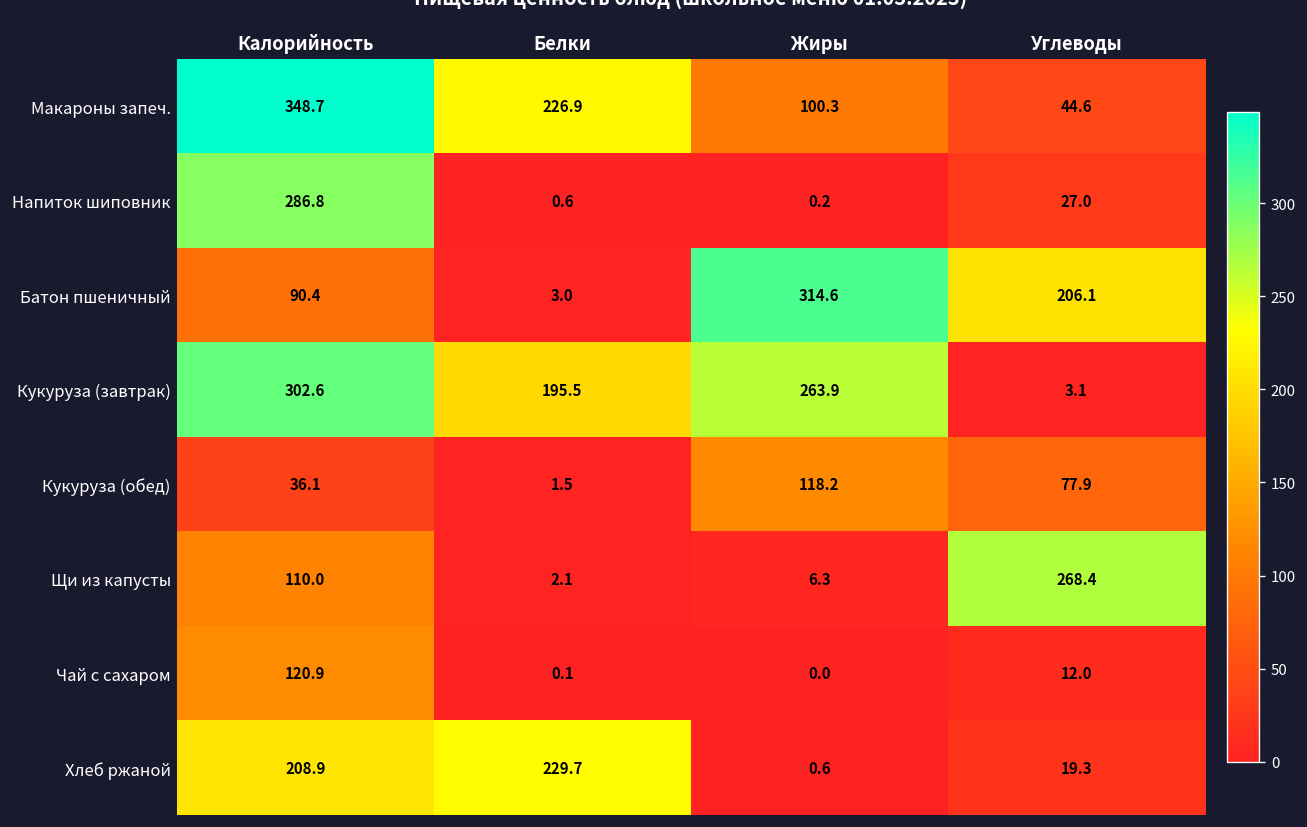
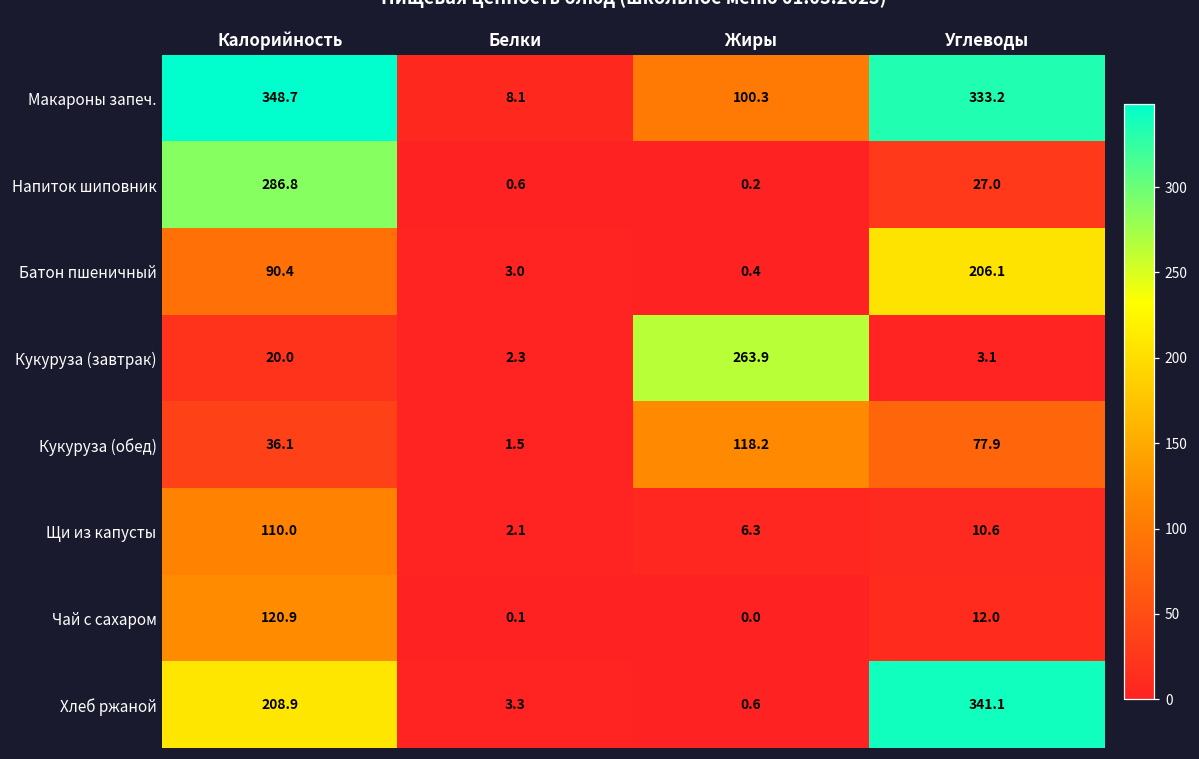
Макароны запеч., Белки: 226.9 -> 8.1
Макароны запеч., Углеводы: 44.6 -> 333.2
Батон пшеничный, Жиры: 314.6 -> 0.4
Кукуруза (завтрак), Калорийность: 302.6 -> 20.0
Кукуруза (завтрак), Белки: 195.5 -> 2.3
Щи из капусты, Углеводы: 268.4 -> 10.6
Хлеб ржаной, Белки: 229.7 -> 3.3
Хлеб ржаной, Углеводы: 19.3 -> 341.1
